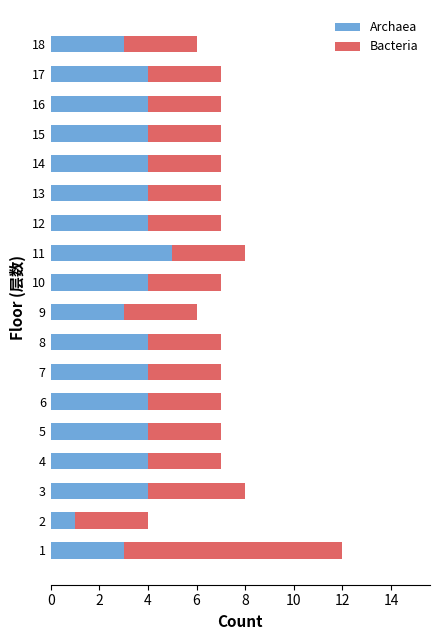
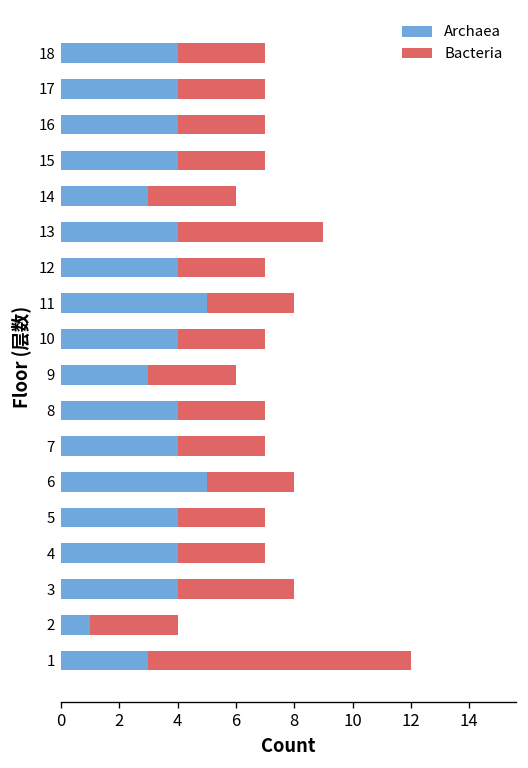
Archaea, 18: 3 -> 4
Archaea, 14: 4 -> 3
Bacteria, 13: 3 -> 5
Archaea, 6: 4 -> 5
